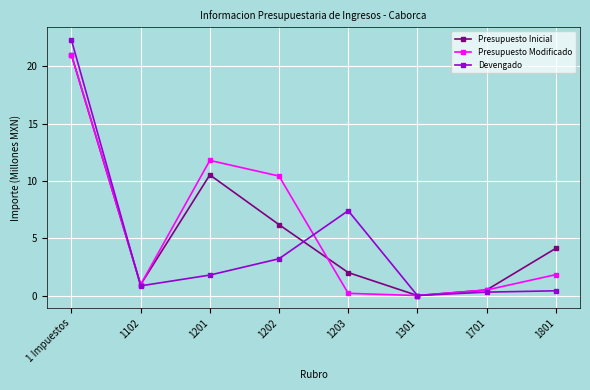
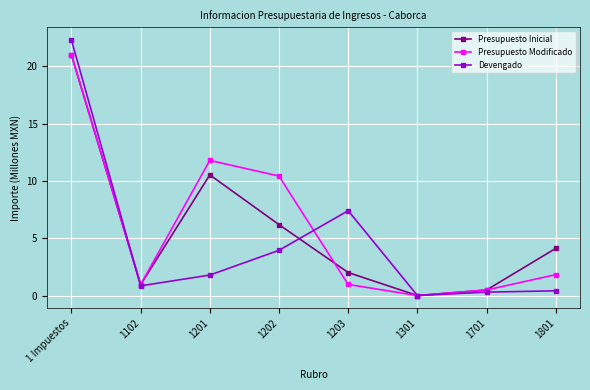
Devengado, 1202: 3.2 -> 4.0
Presupuesto Modificado, 1203: 0.2 -> 1.0
